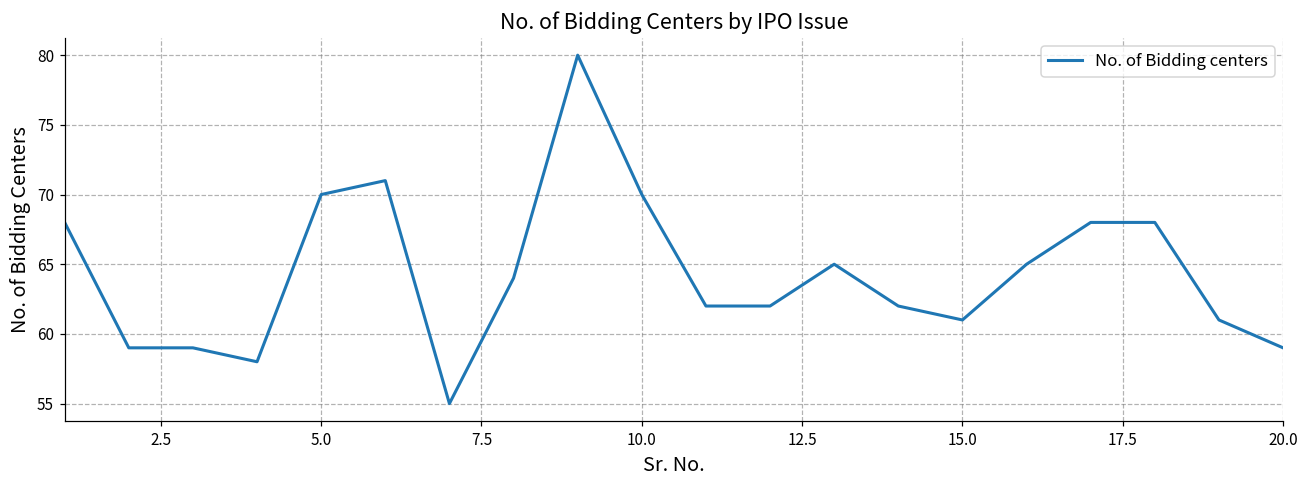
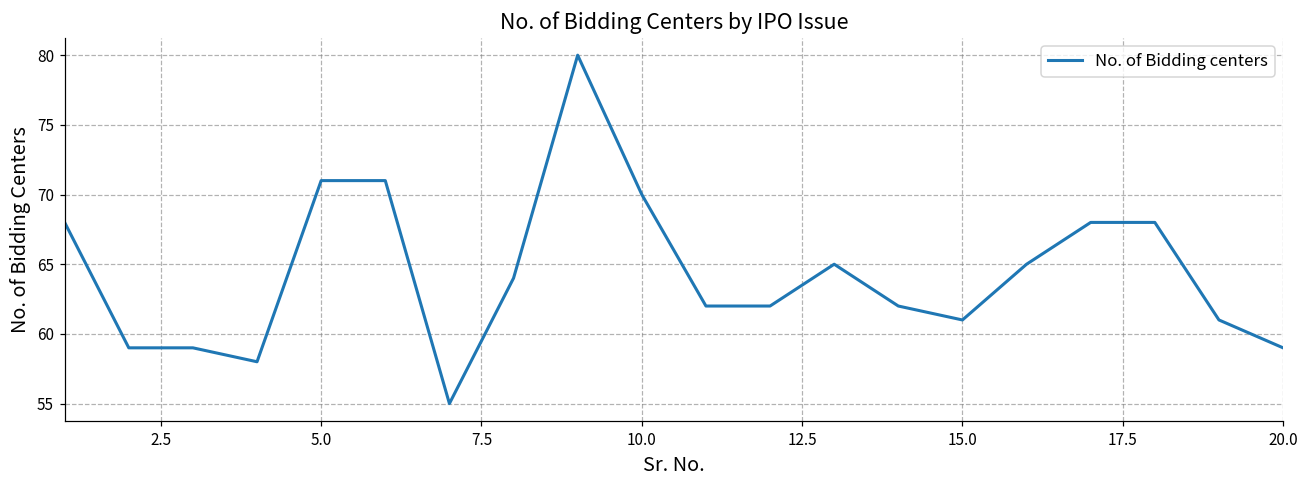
5.0: 70 -> 71
